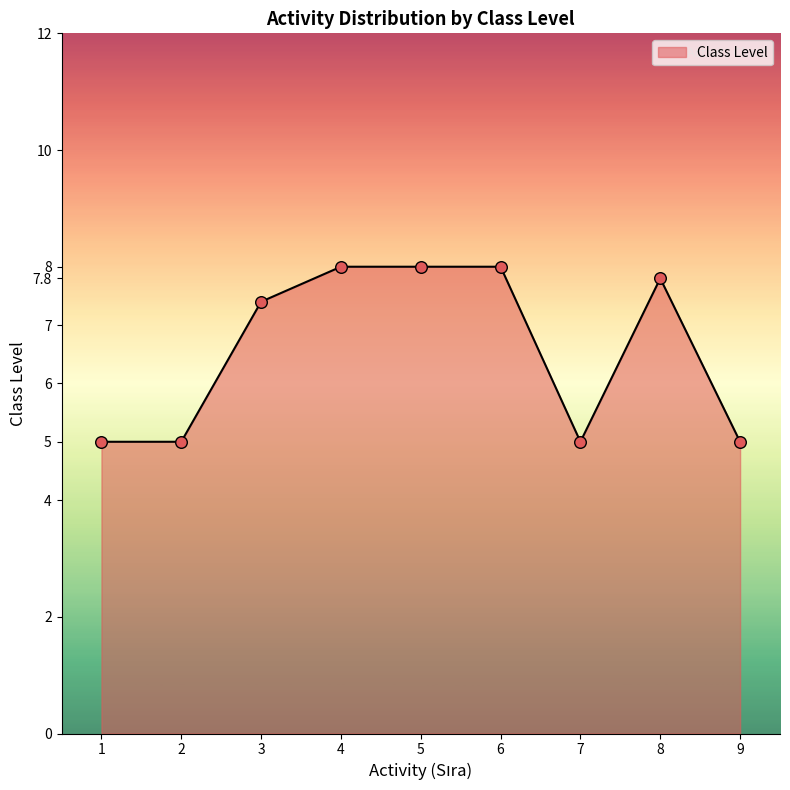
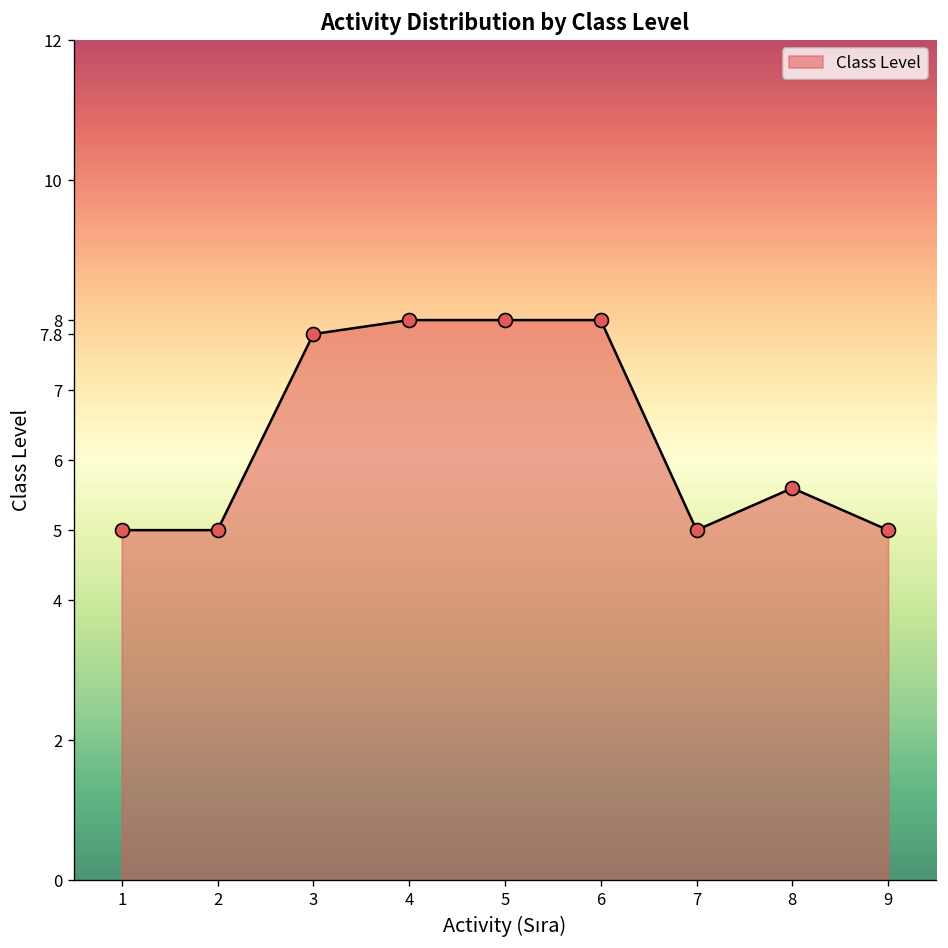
3: 7.4 -> 7.8
8: 7.8 -> 5.6
